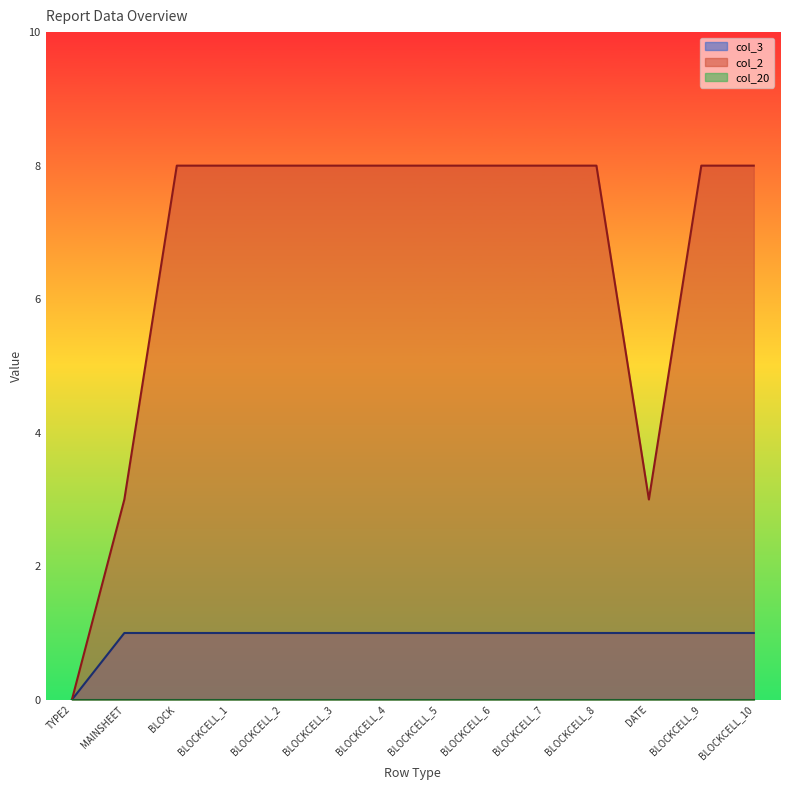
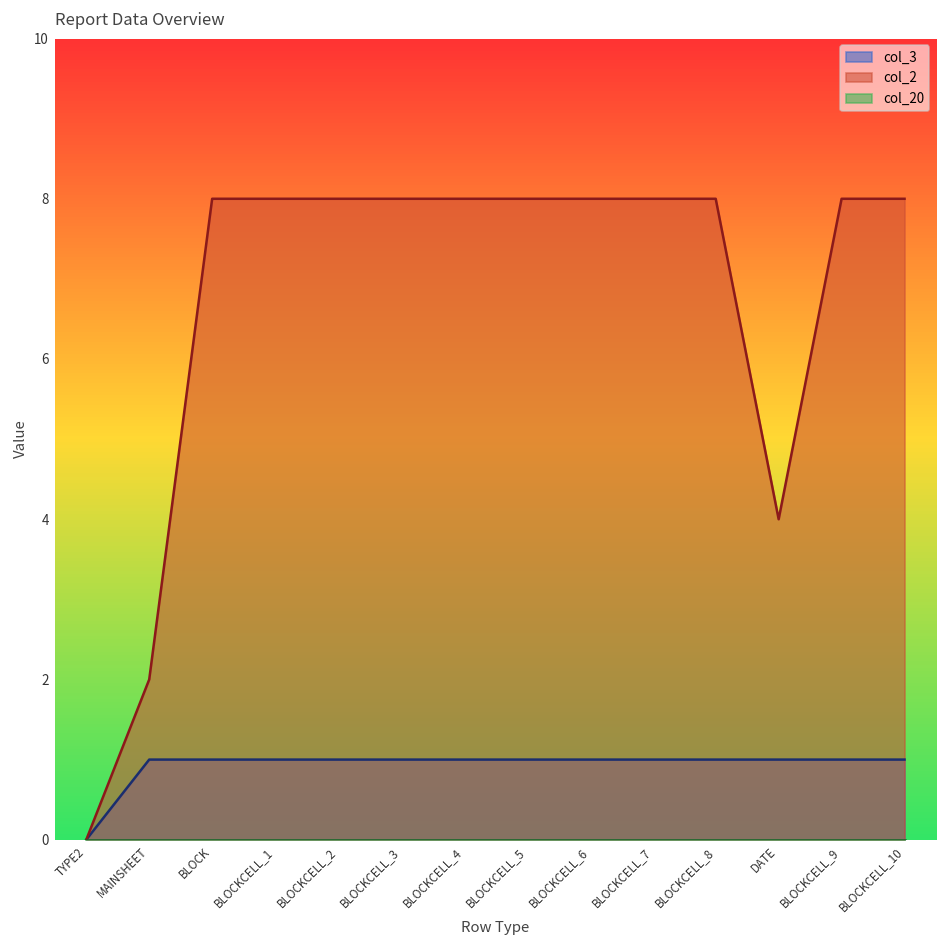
col_2, MAINSHEET: 3 -> 2
col_2, DATE: 3 -> 4
